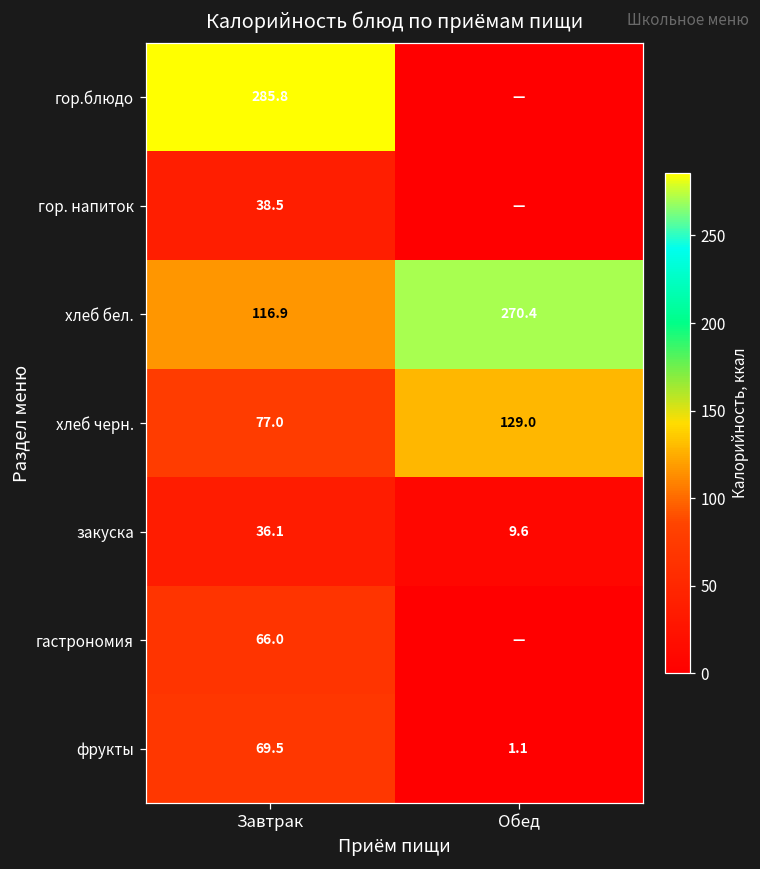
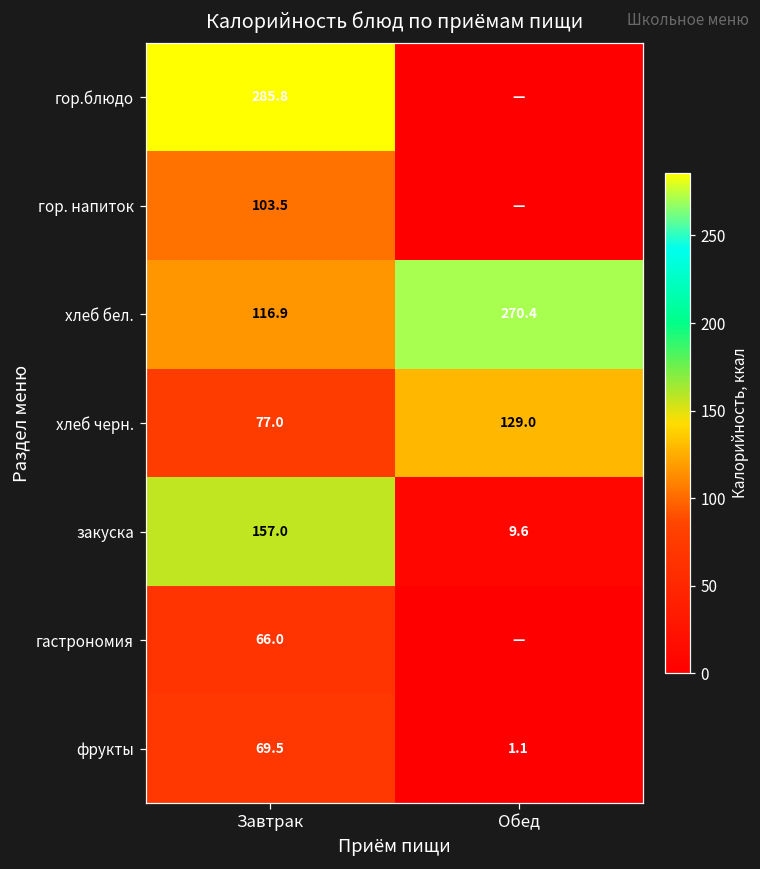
гор. напиток, Завтрак: 38.5 -> 103.5
закуска, Завтрак: 36.1 -> 157.0
